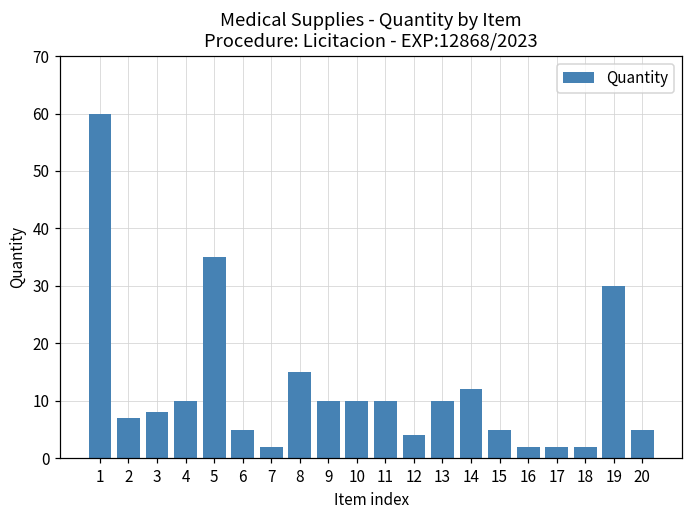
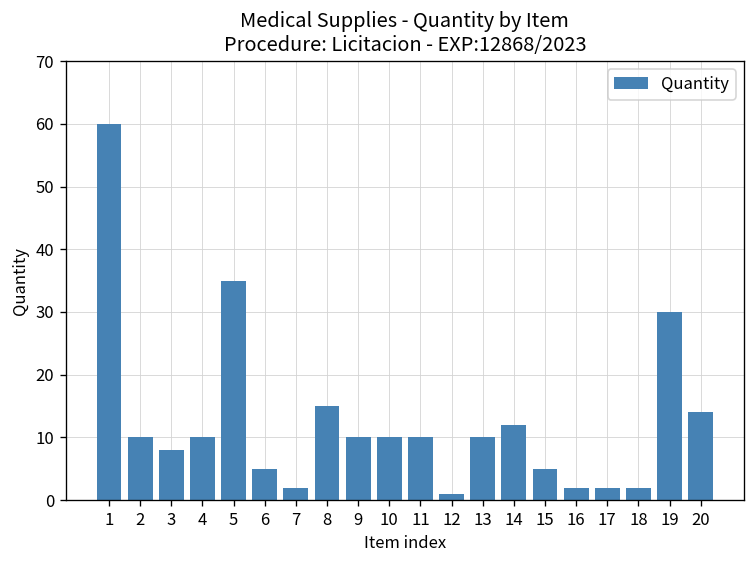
2: 7 -> 10
12: 4 -> 1
20: 5 -> 14
